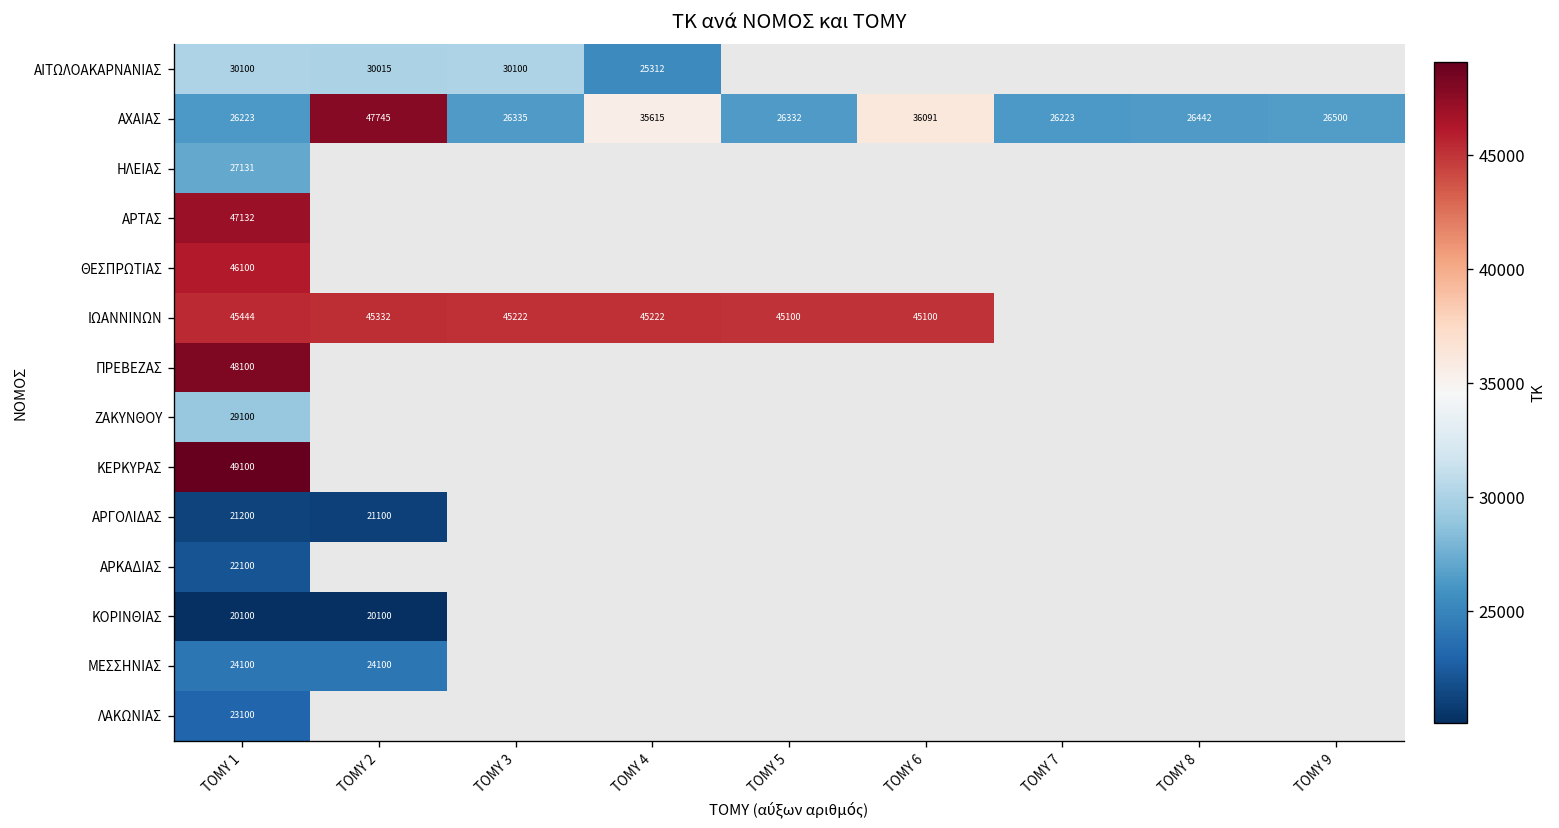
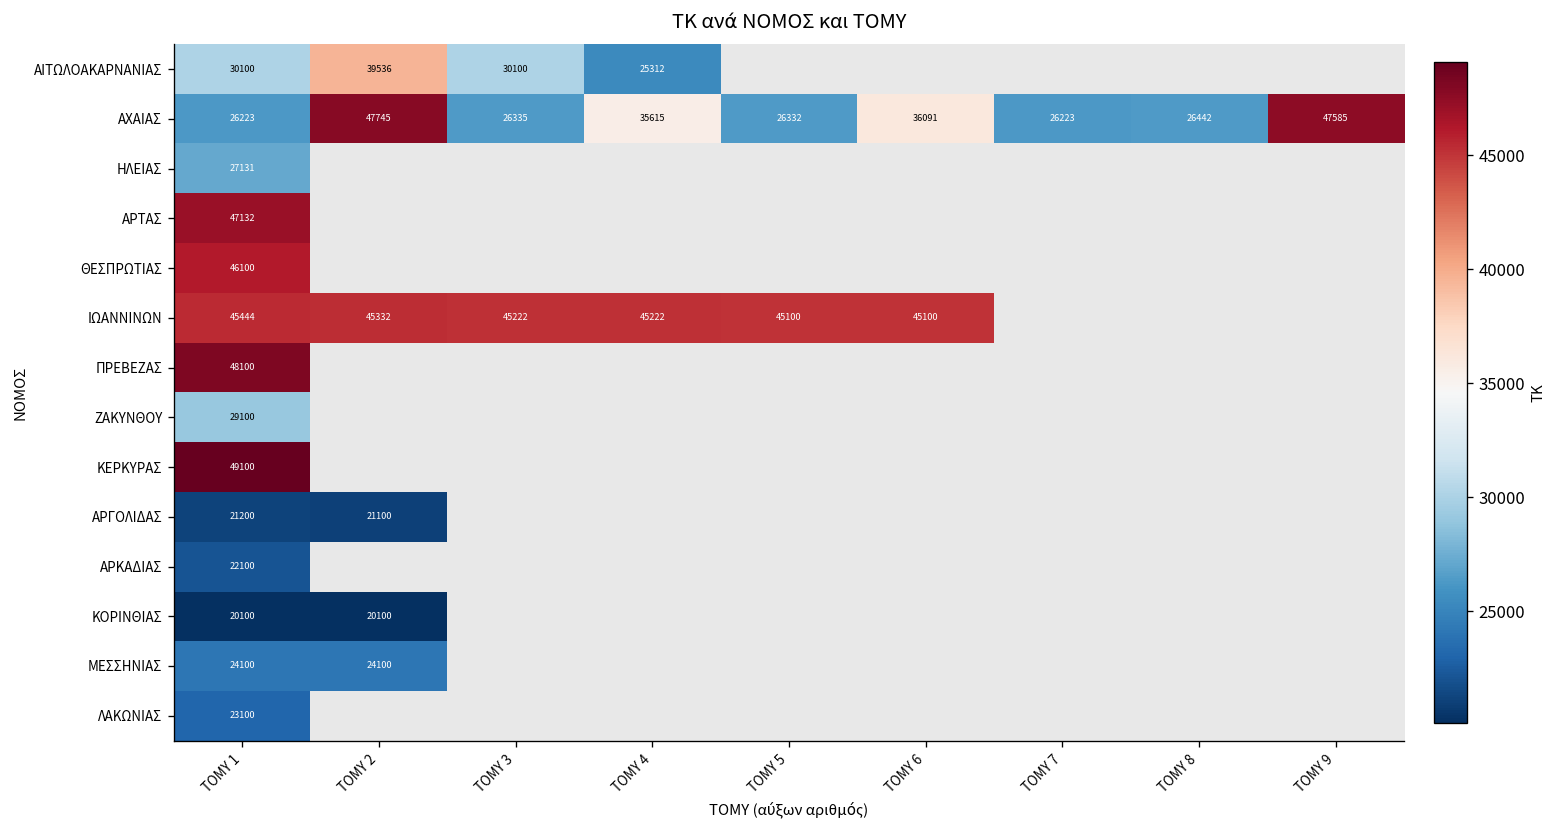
ΑΙΤΩΛΟΑΚΑΡΝΑΝΙΑΣ, ΤΟΜΥ 2: 30015 -> 39536
ΑΧΑΙΑΣ, ΤΟΜΥ 9: 26500 -> 47585
